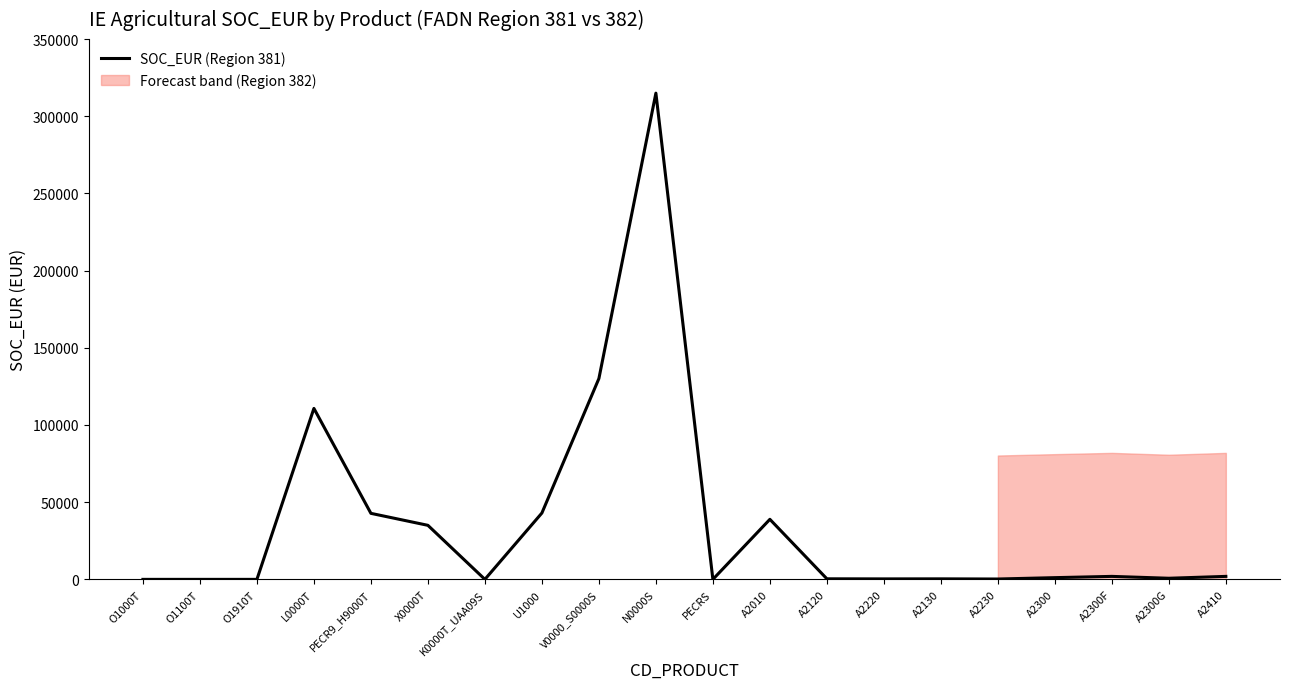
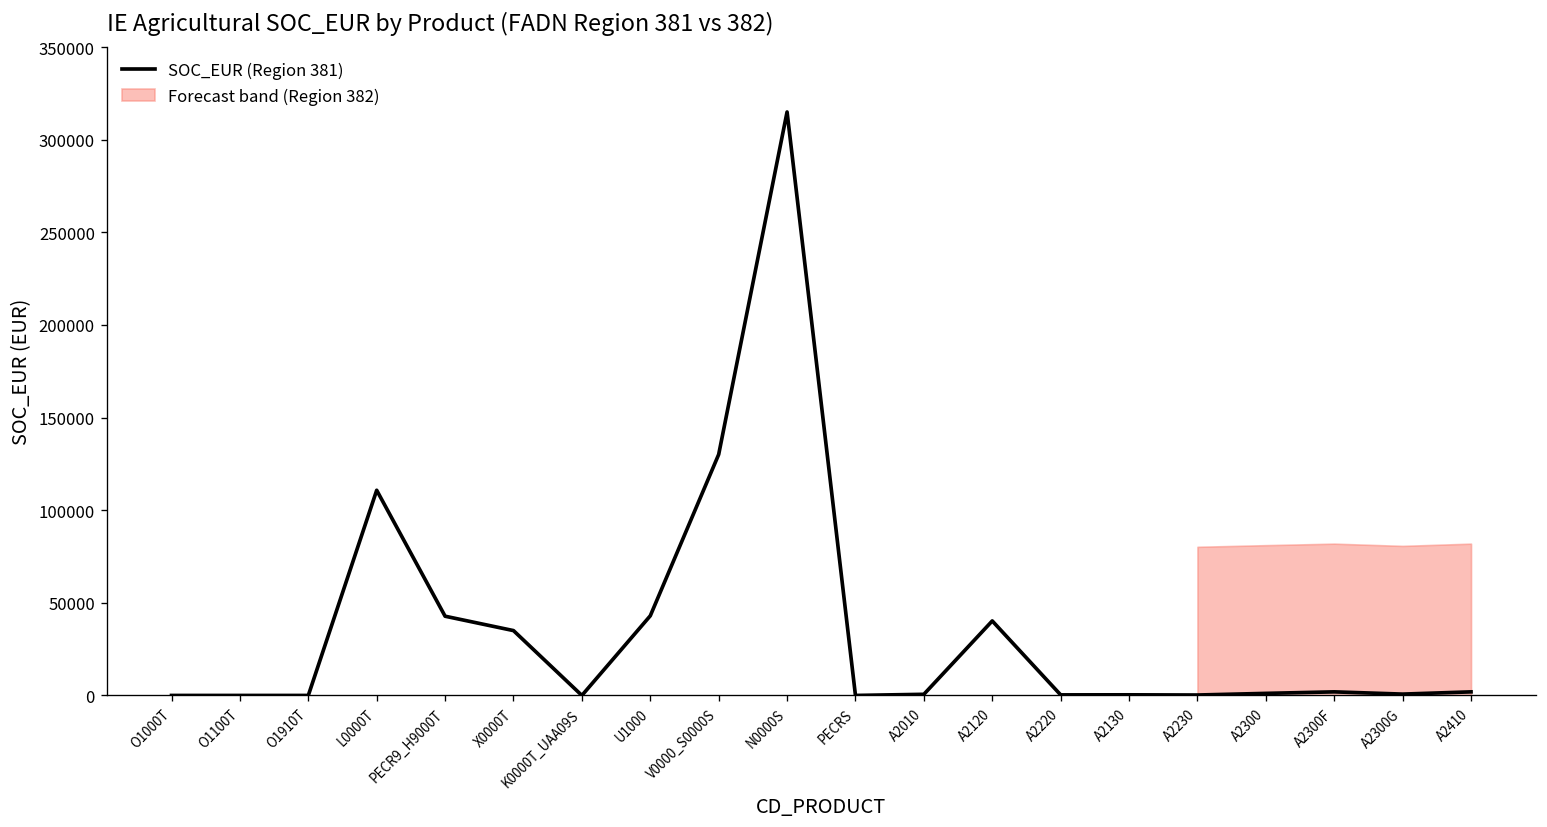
SOC_EUR (Region 381), A2010: 39000 -> 1000
SOC_EUR (Region 381), A2120: 0 -> 40000
